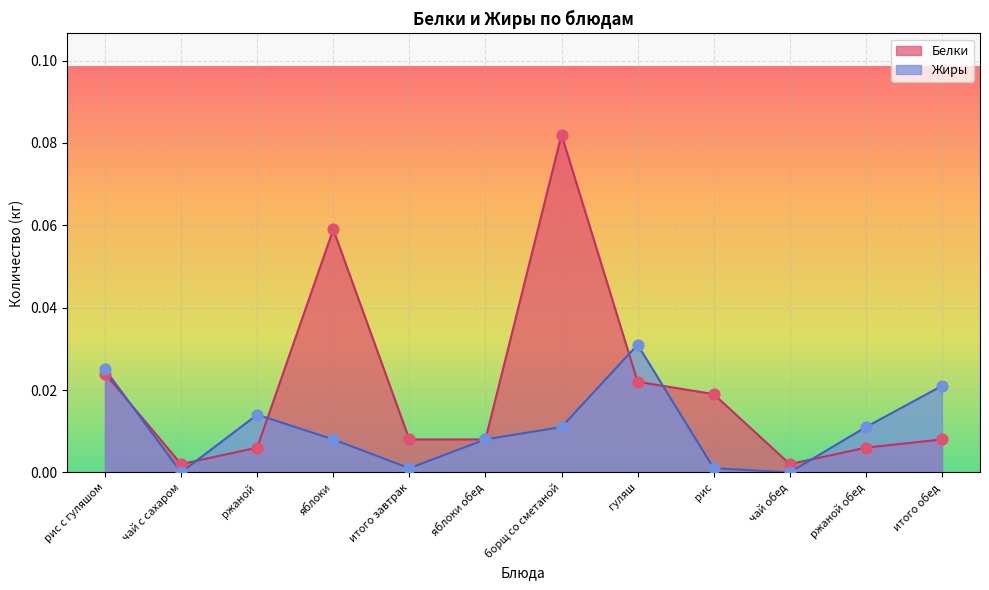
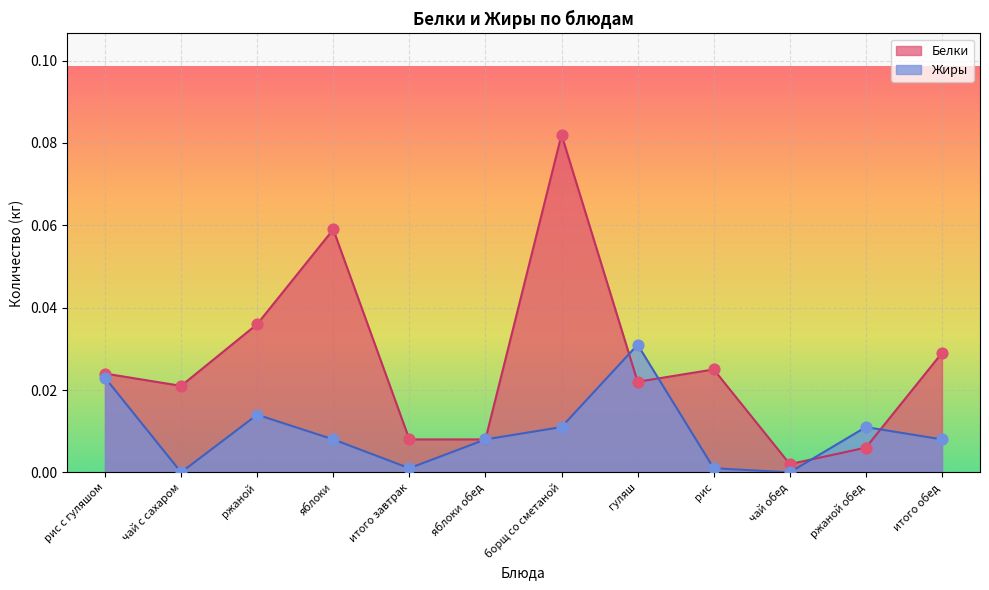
Жиры, рис с гуляшом: 0.025 -> 0.023
Белки, чай с сахаром: 0.002 -> 0.021
Белки, ржаной: 0.006 -> 0.036
Белки, рис: 0.019 -> 0.025
Белки, итого обед: 0.008 -> 0.029
Жиры, итого обед: 0.021 -> 0.008
